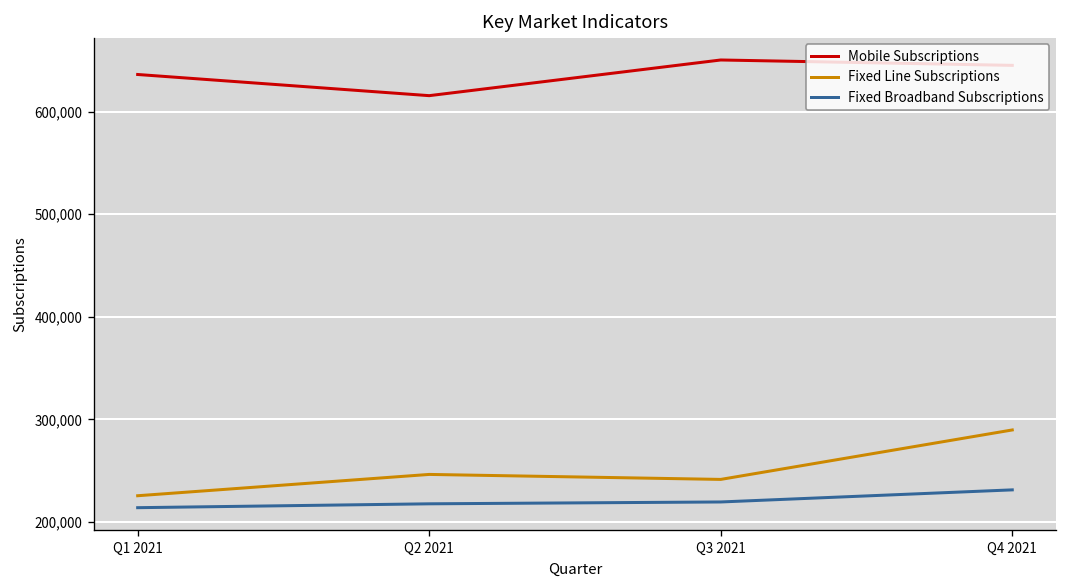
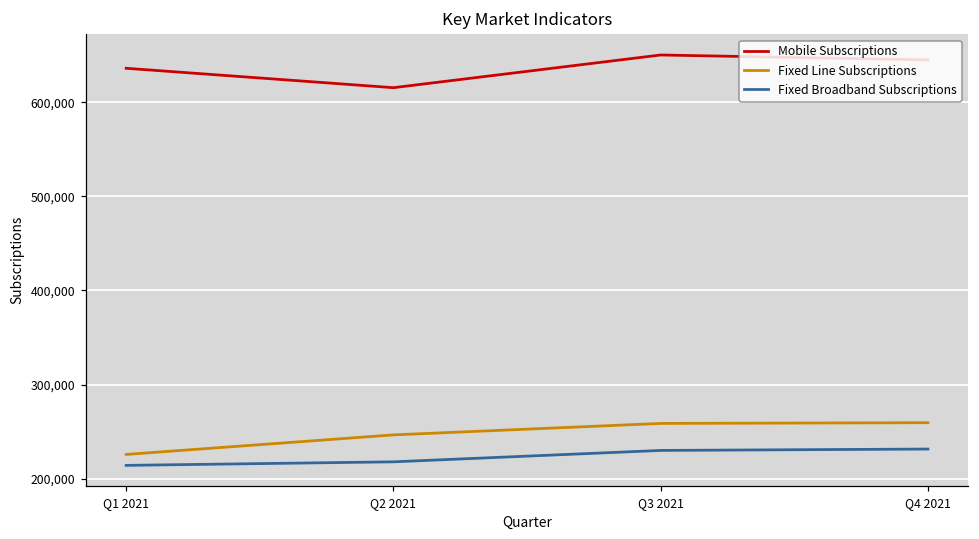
Fixed Line Subscriptions, Q3 2021: 240,000 -> 260,000
Fixed Broadband Subscriptions, Q3 2021: 220,000 -> 230,000
Fixed Line Subscriptions, Q4 2021: 290,000 -> 260,000
